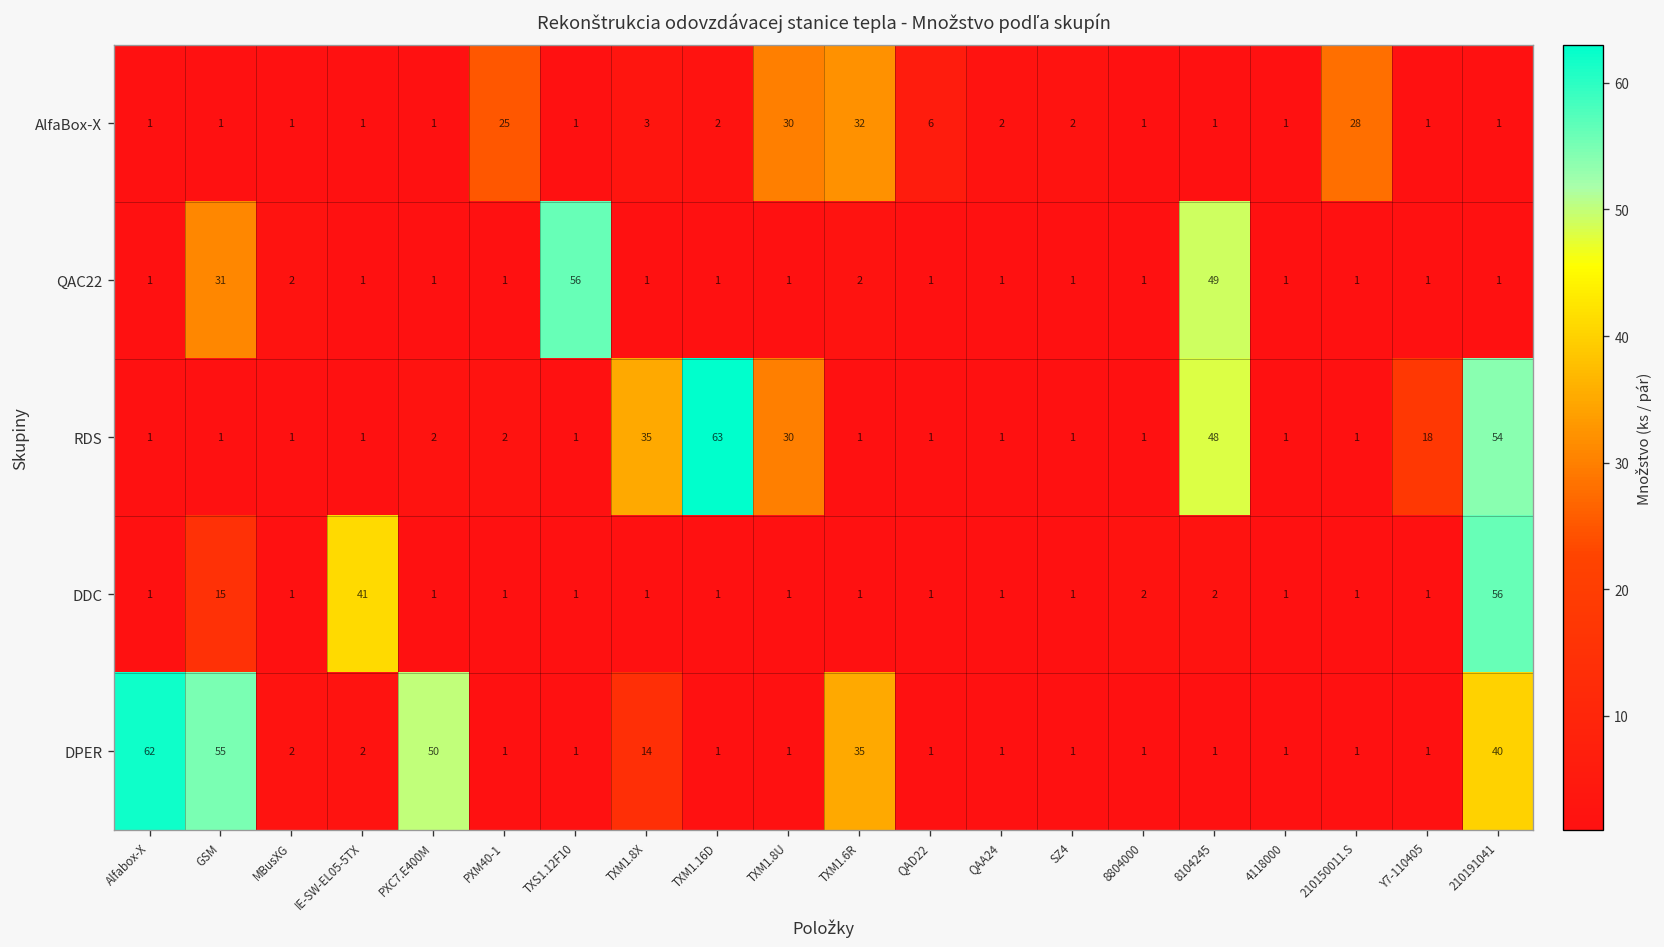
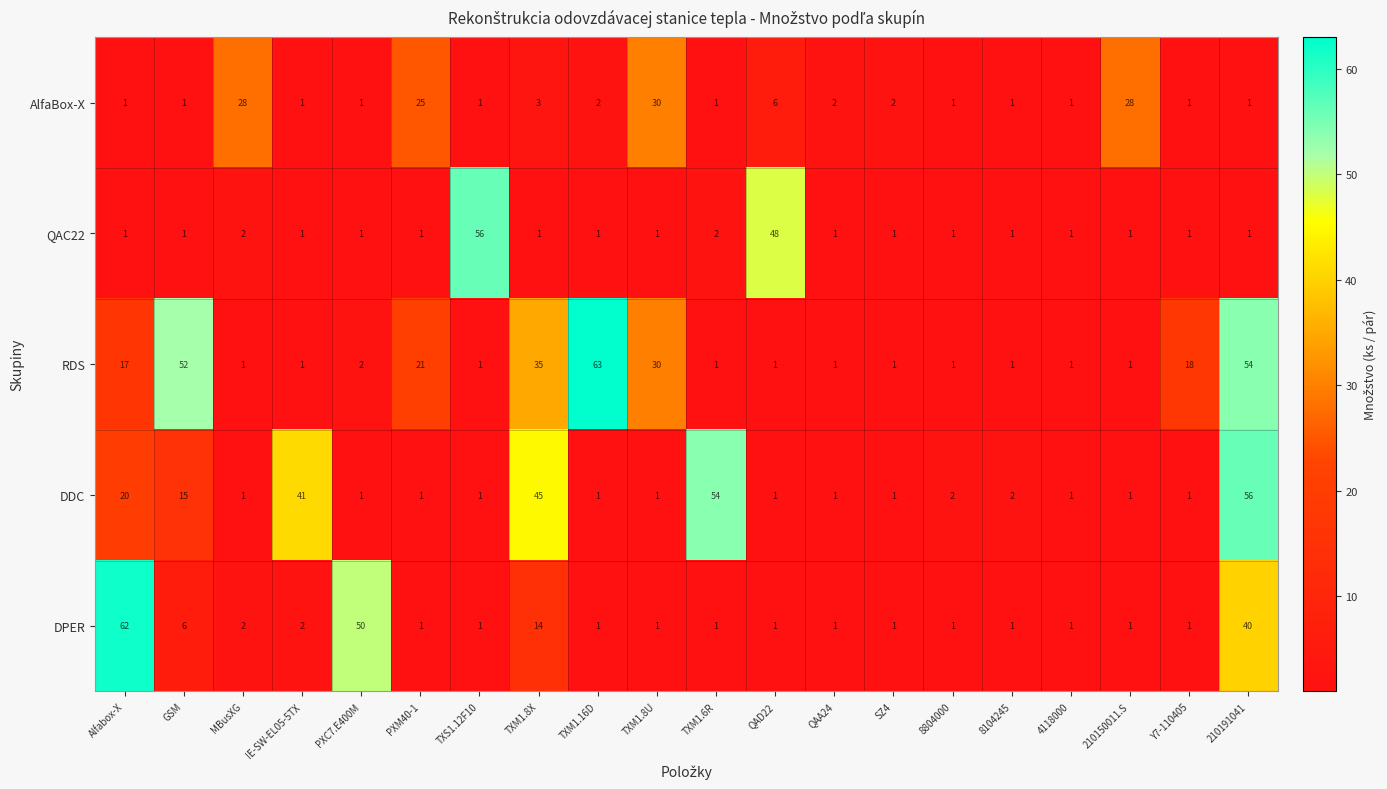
AlfaBox-X, MBusXG: 1 -> 28
AlfaBox-X, TXM1.6R: 32 -> 1
QAC22, GSM: 31 -> 1
QAC22, QAD22: 1 -> 48
QAC22, 8104245: 49 -> 1
RDS, Alfabox-X: 1 -> 17
RDS, GSM: 1 -> 52
RDS, PXM40-1: 2 -> 21
RDS, 8104245: 48 -> 1
DDC, Alfabox-X: 1 -> 20
DDC, TXM1.8X: 1 -> 45
DDC, TXM1.6R: 1 -> 54
DPER, GSM: 55 -> 6
DPER, TXM1.6R: 35 -> 1
